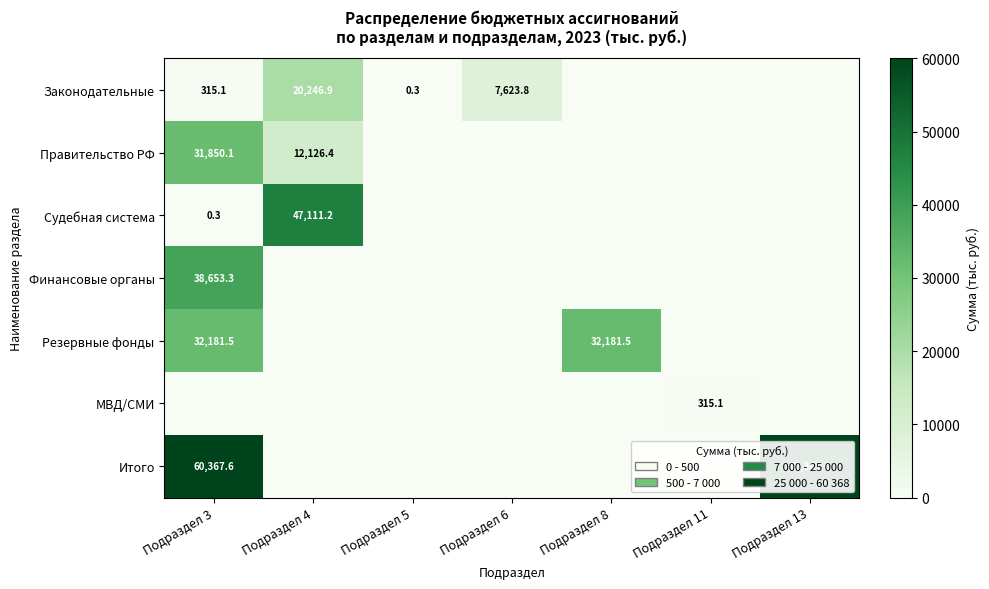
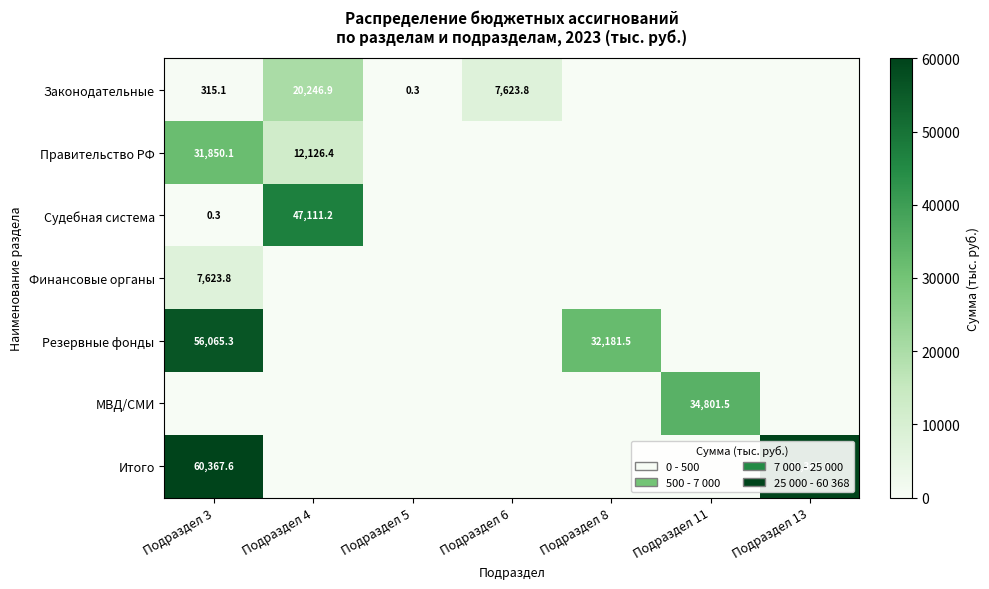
Финансовые органы, Подраздел 3: 38,653.3 -> 7,623.8
Резервные фонды, Подраздел 3: 32,181.5 -> 56,065.3
МВД/СМИ, Подраздел 11: 315.1 -> 34,801.5
